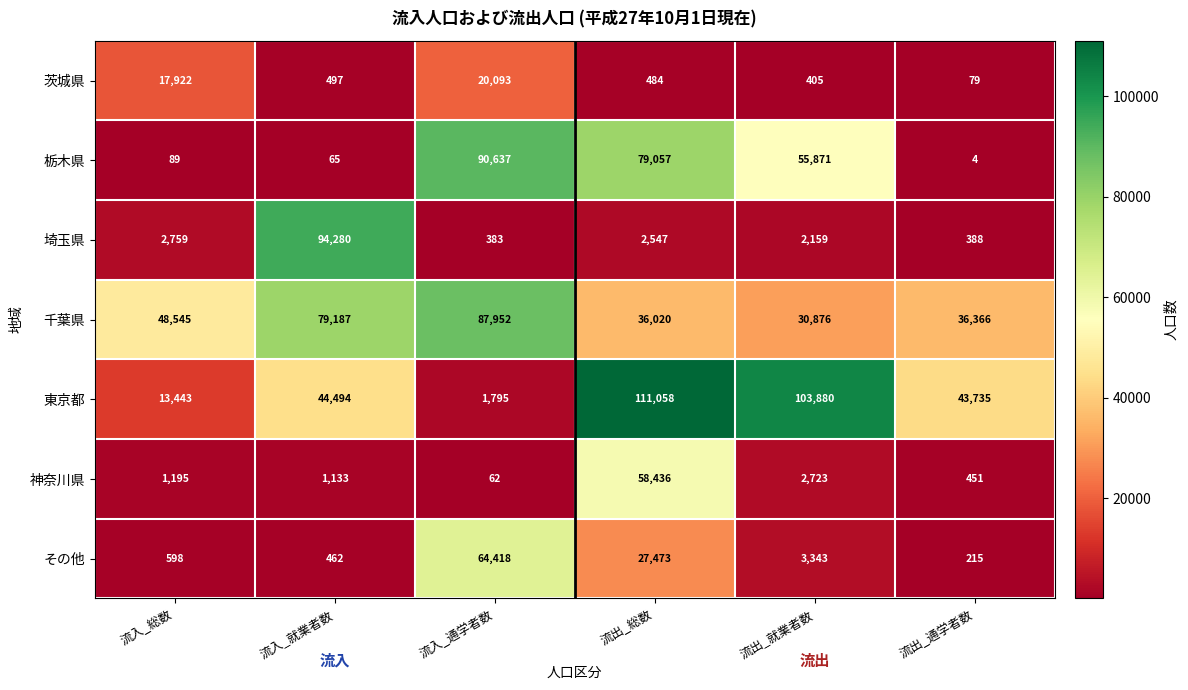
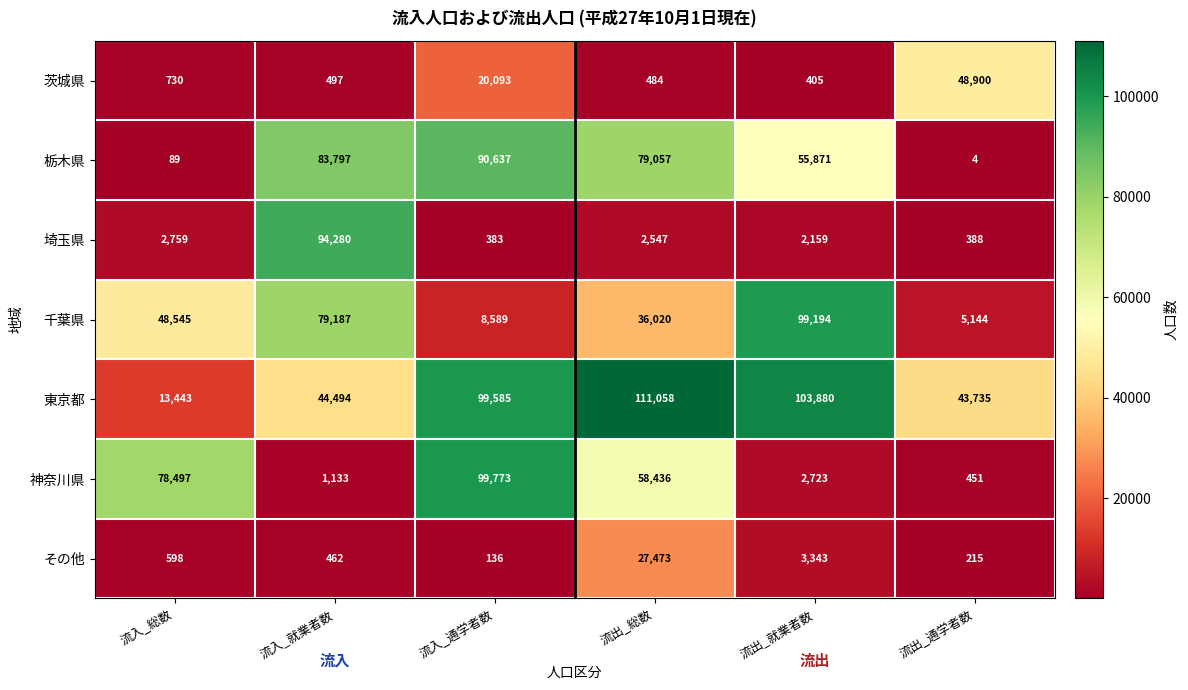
茨城県, 流入_総数: 17,922 -> 730
茨城県, 流出_通学者数: 79 -> 48,900
栃木県, 流入_就業者数: 65 -> 83,797
千葉県, 流入_通学者数: 87,952 -> 8,589
千葉県, 流出_就業者数: 30,876 -> 99,194
千葉県, 流出_通学者数: 36,366 -> 5,144
東京都, 流入_通学者数: 1,795 -> 99,585
神奈川県, 流入_総数: 1,195 -> 78,497
神奈川県, 流入_通学者数: 62 -> 99,773
その他, 流入_通学者数: 64,418 -> 136
